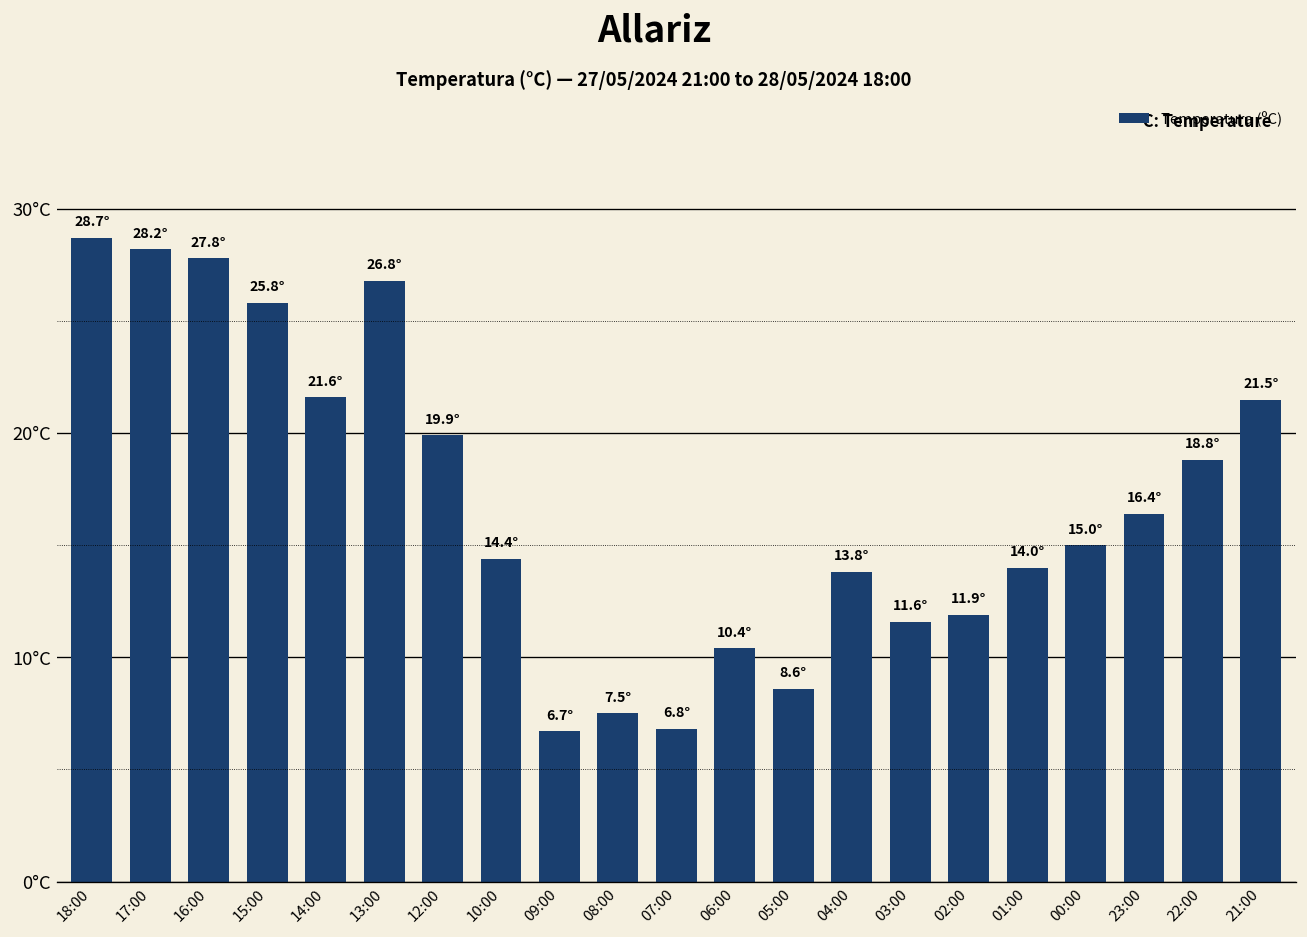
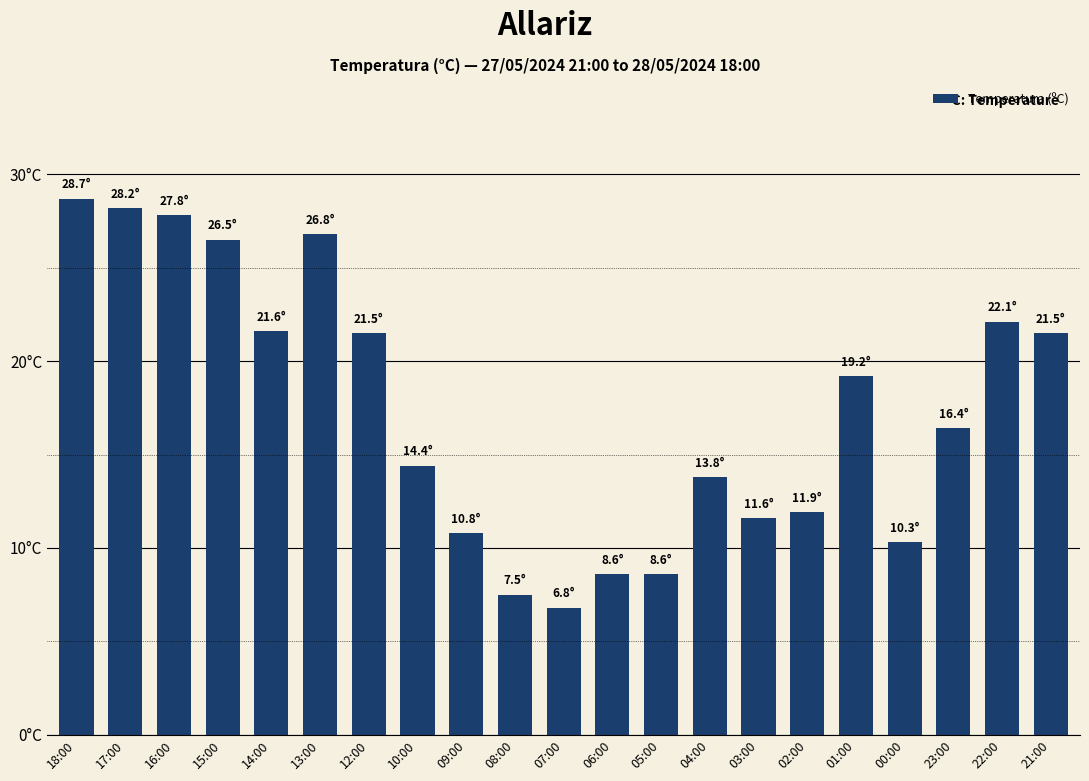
15:00: 25.8° -> 26.5°
12:00: 19.9° -> 21.5°
09:00: 6.7° -> 10.8°
06:00: 10.4° -> 8.6°
01:00: 14.0° -> 19.2°
00:00: 15.0° -> 10.3°
22:00: 18.8° -> 22.1°
